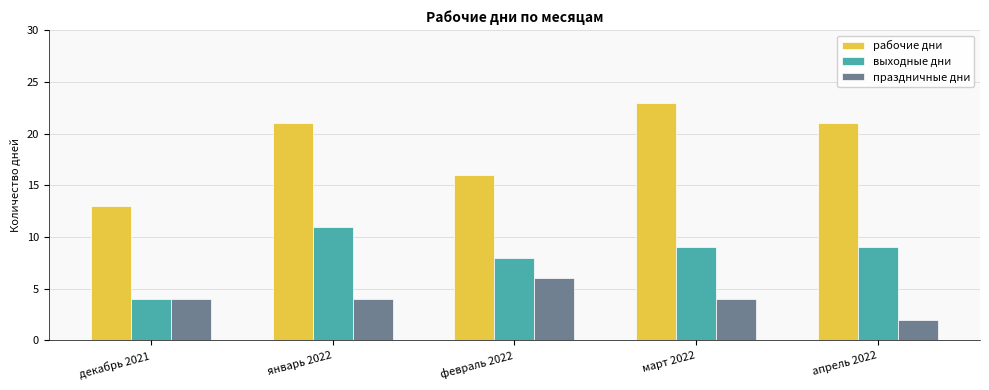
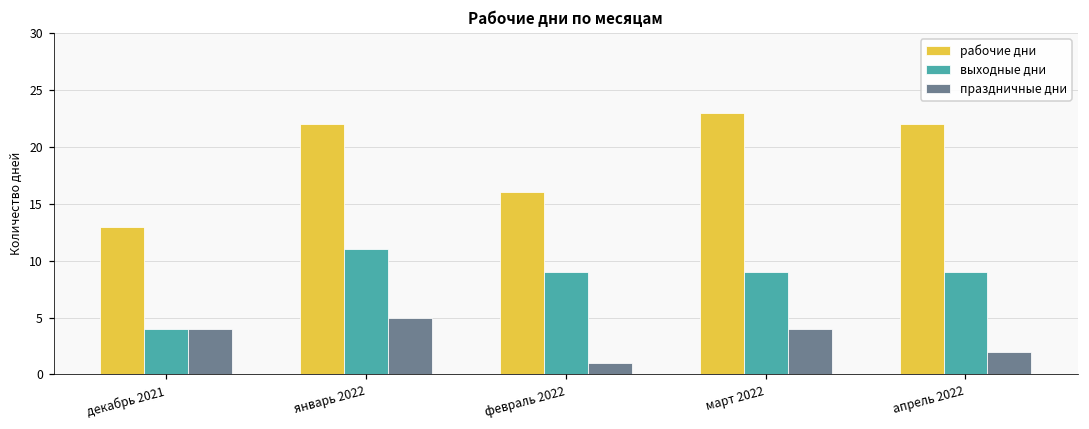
рабочие дни, январь 2022: 21 -> 22
праздничные дни, январь 2022: 4 -> 5
выходные дни, февраль 2022: 8 -> 9
праздничные дни, февраль 2022: 6 -> 1
рабочие дни, апрель 2022: 21 -> 22
